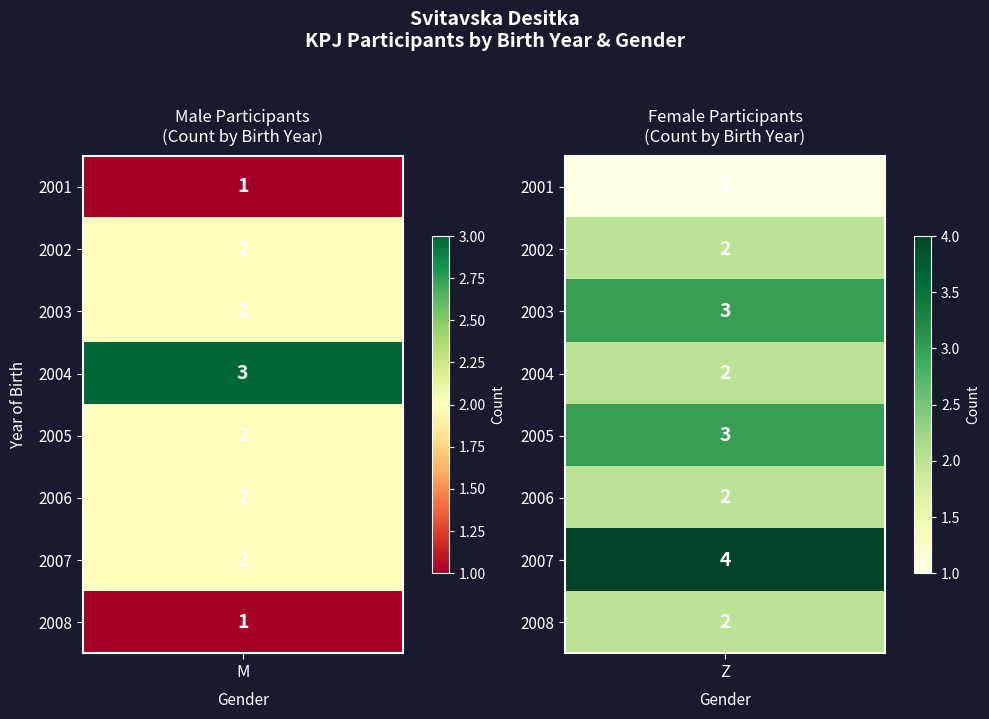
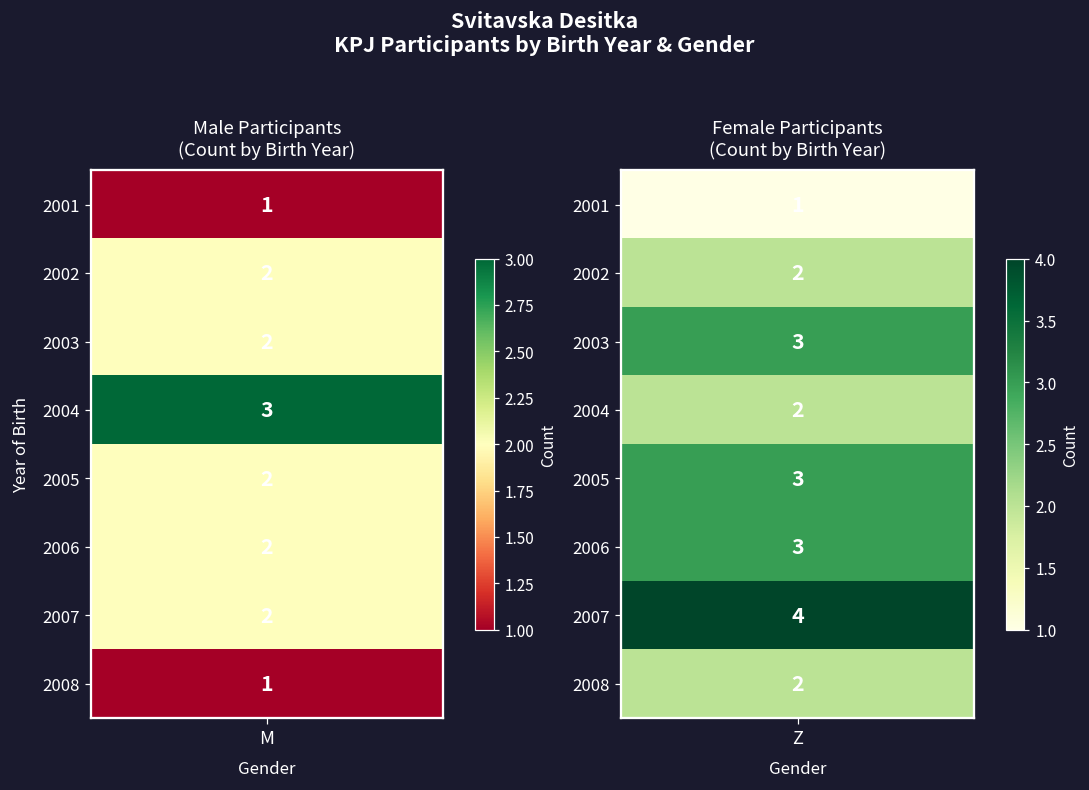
Female Participants (Count by Birth Year), 2006, Z: 2 -> 3
